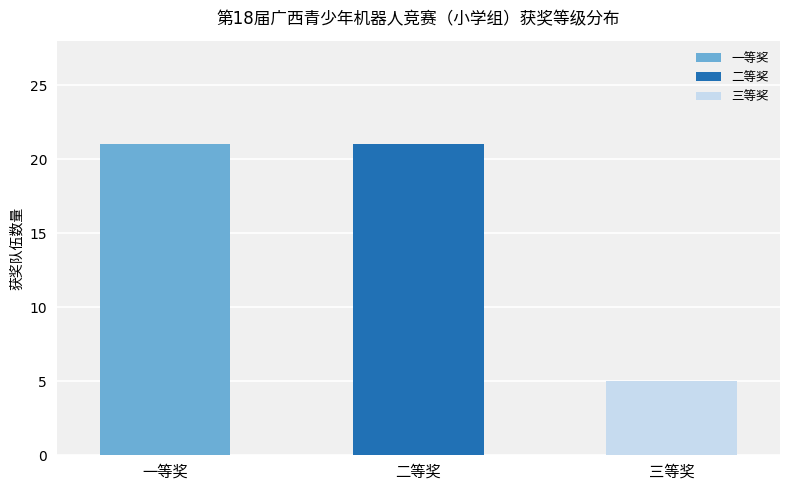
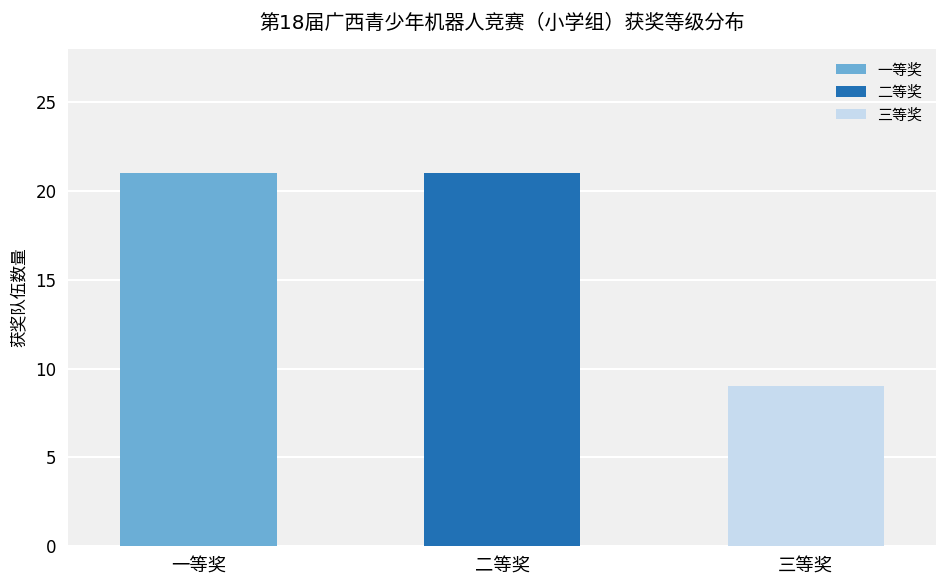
三等奖: 5 -> 9
